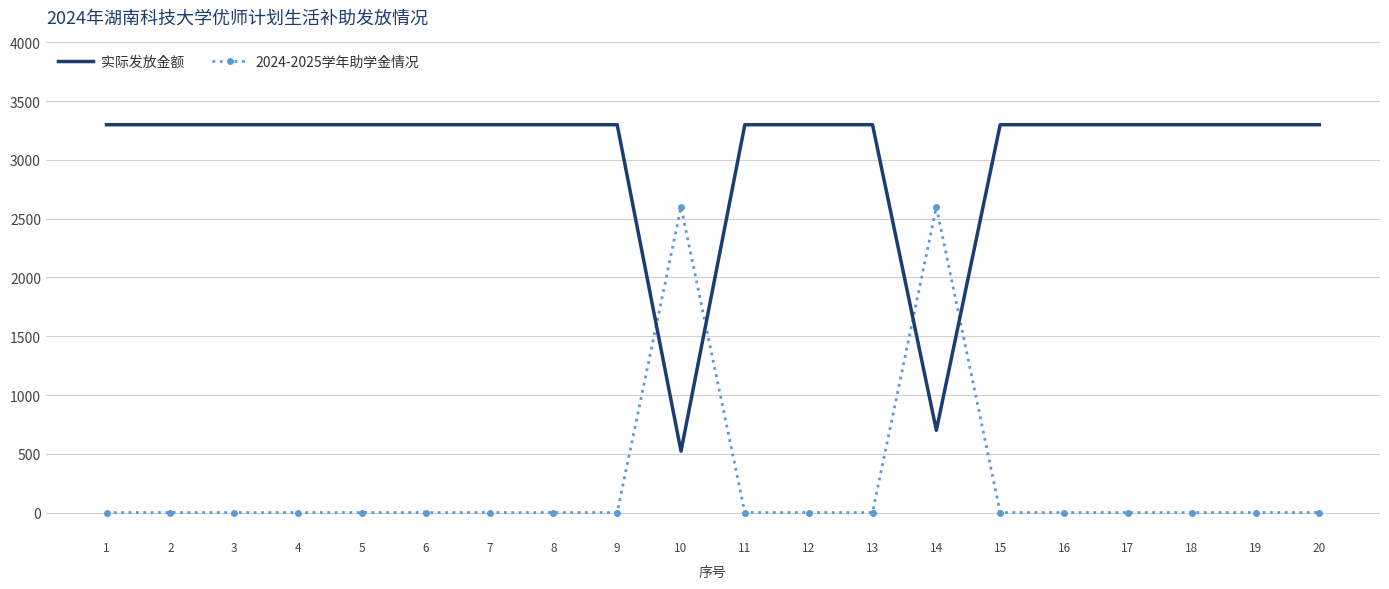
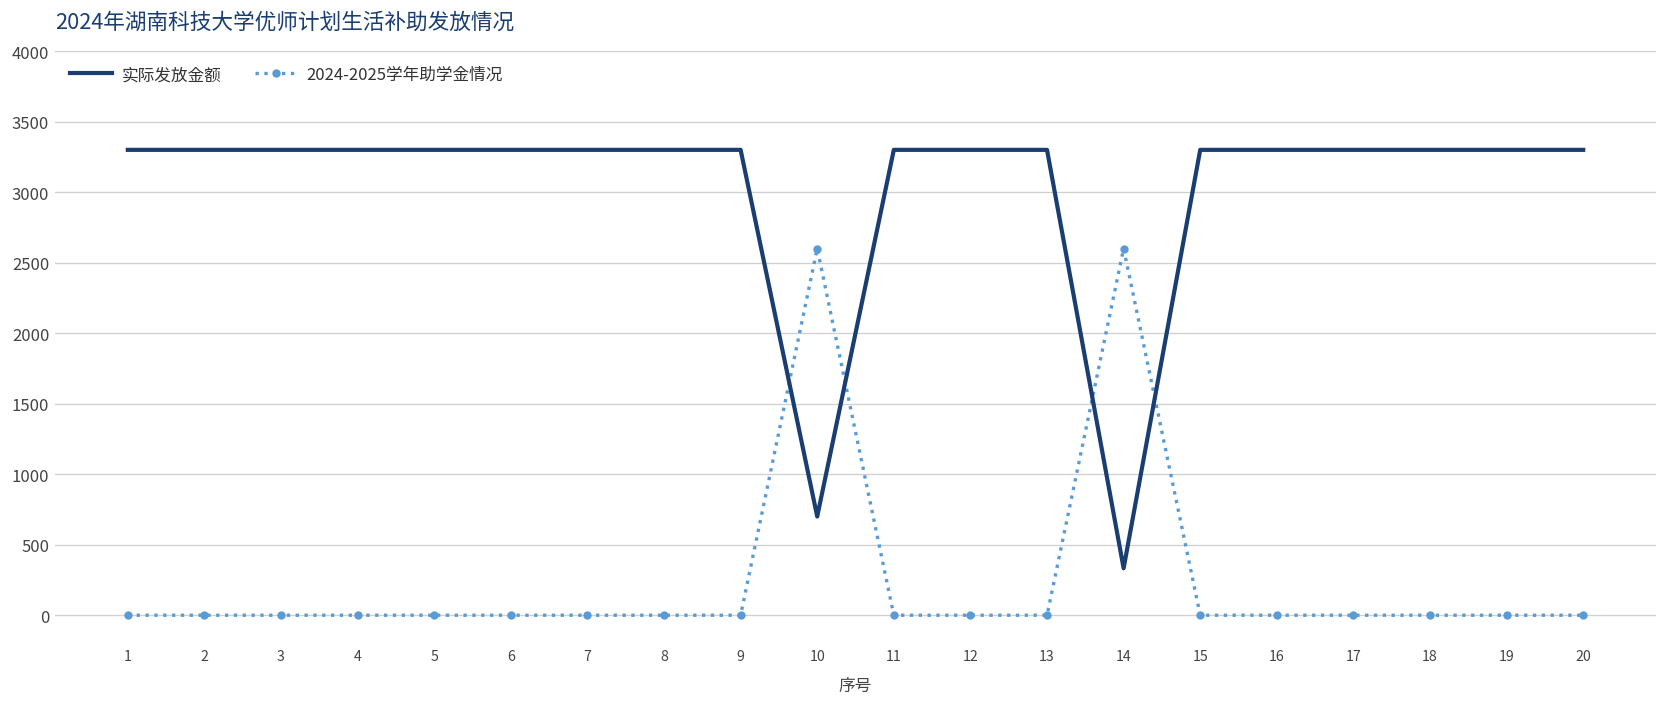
实际发放金额, 10: 520 -> 700
实际发放金额, 14: 700 -> 330
